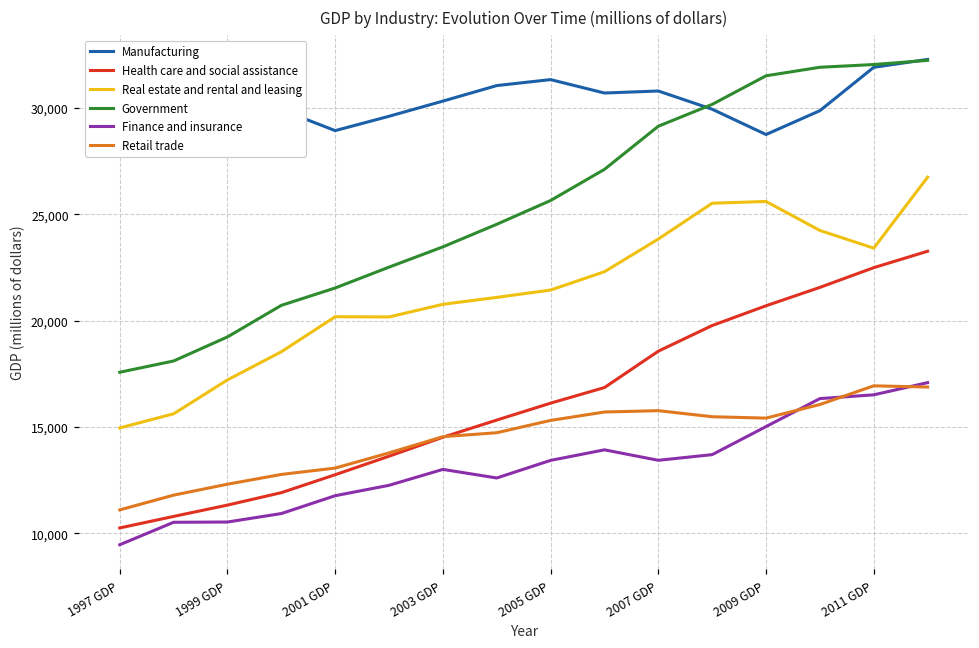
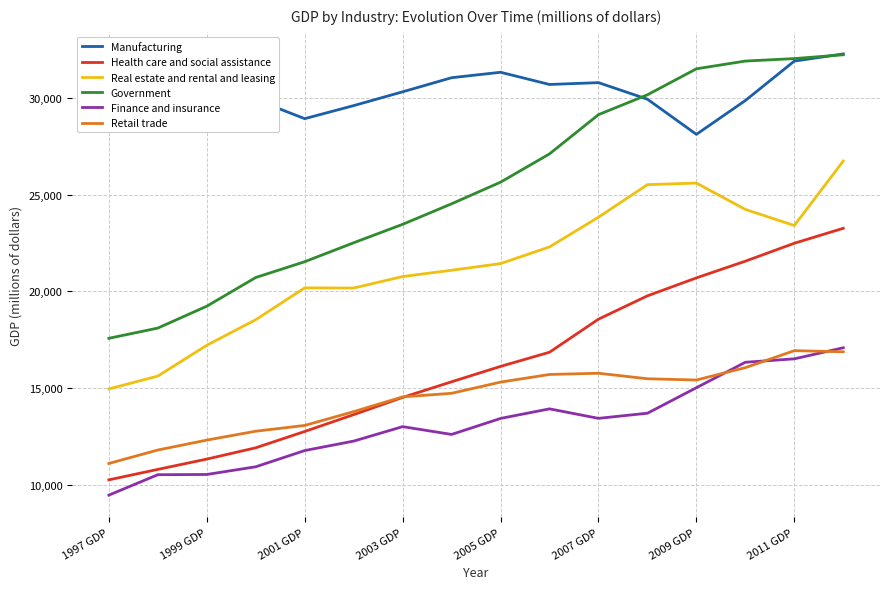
Manufacturing, 2009 GDP: 28,700 -> 28,100
